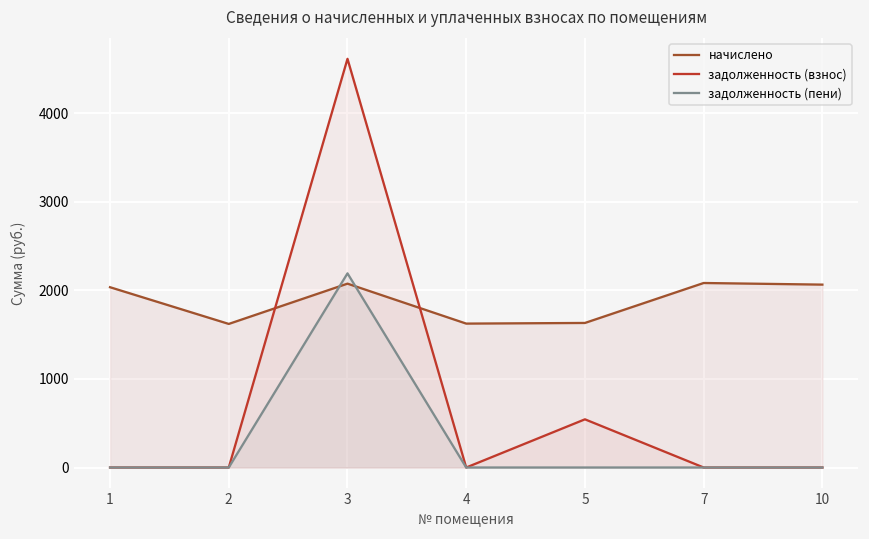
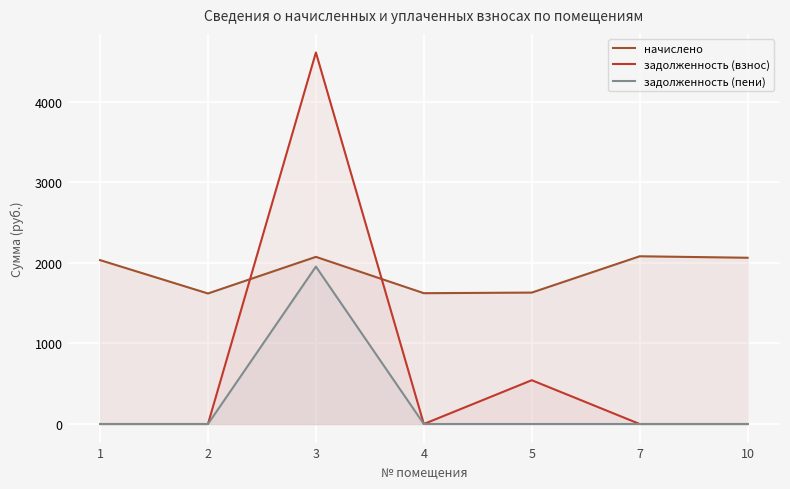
задолженность (пени), 3: 2200 -> 2000
